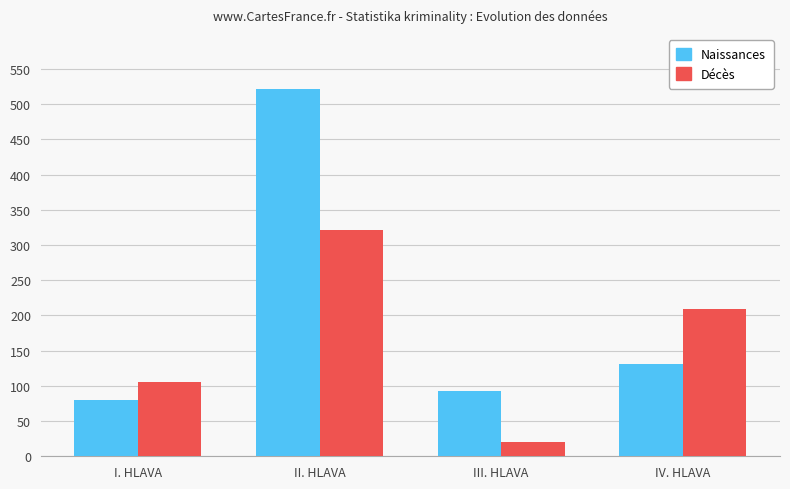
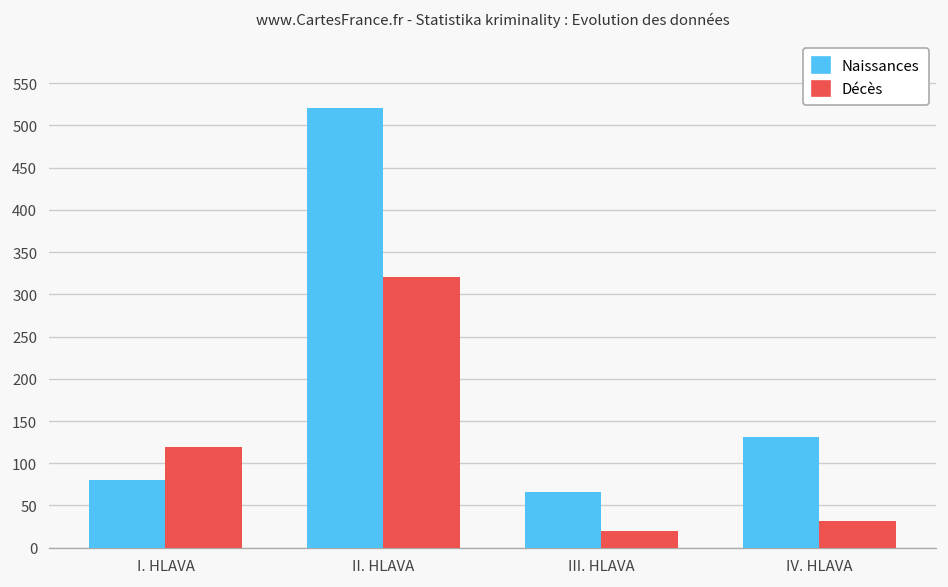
Décès, I. HLAVA: 110 -> 120
Naissances, III. HLAVA: 90 -> 70
Décès, IV. HLAVA: 210 -> 30
